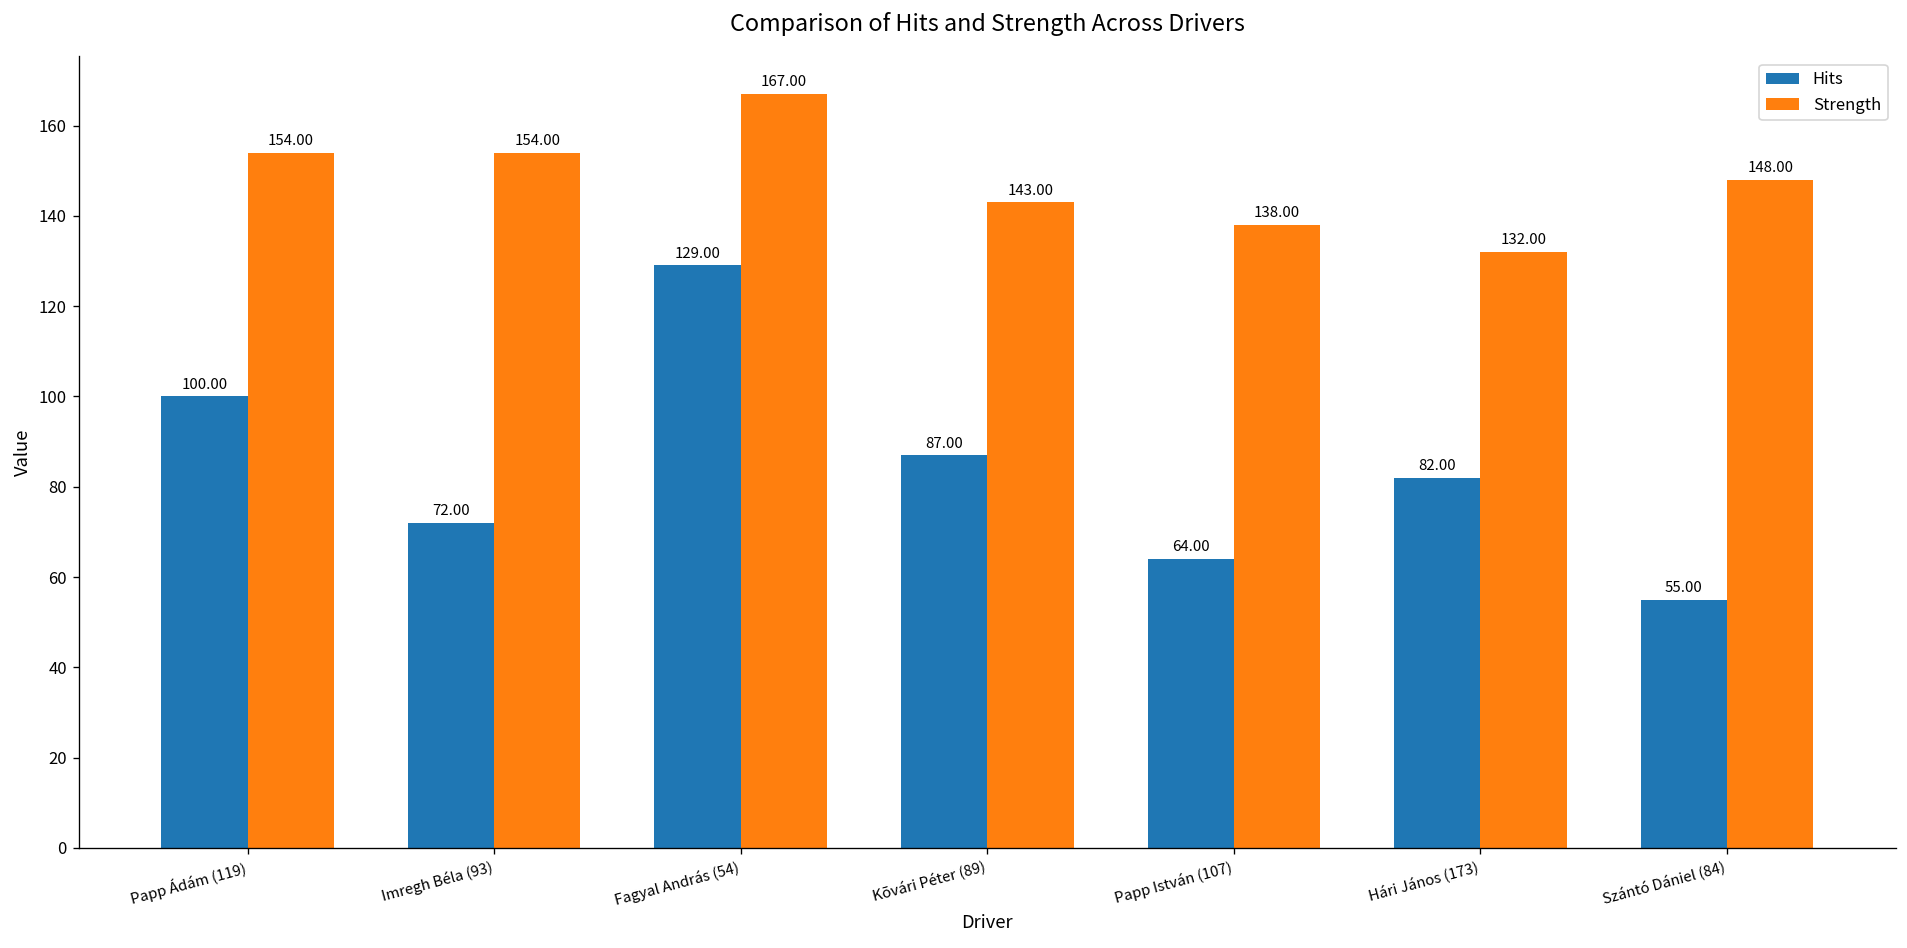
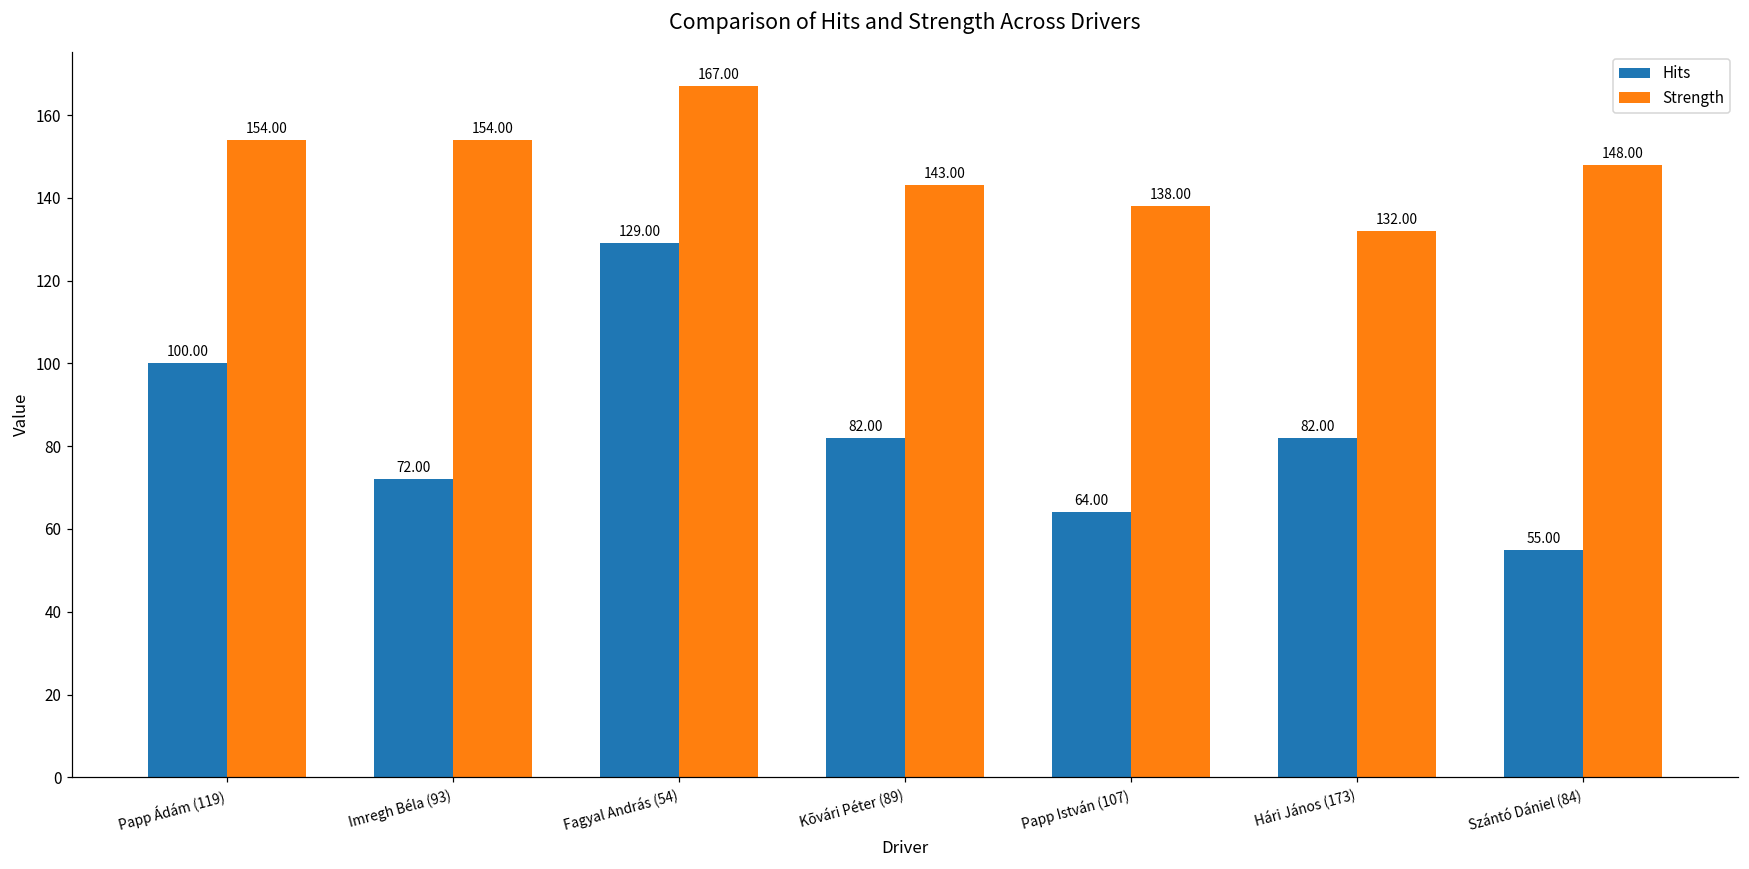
Hits, Kõvári Péter (89): 87.00 -> 82.00
